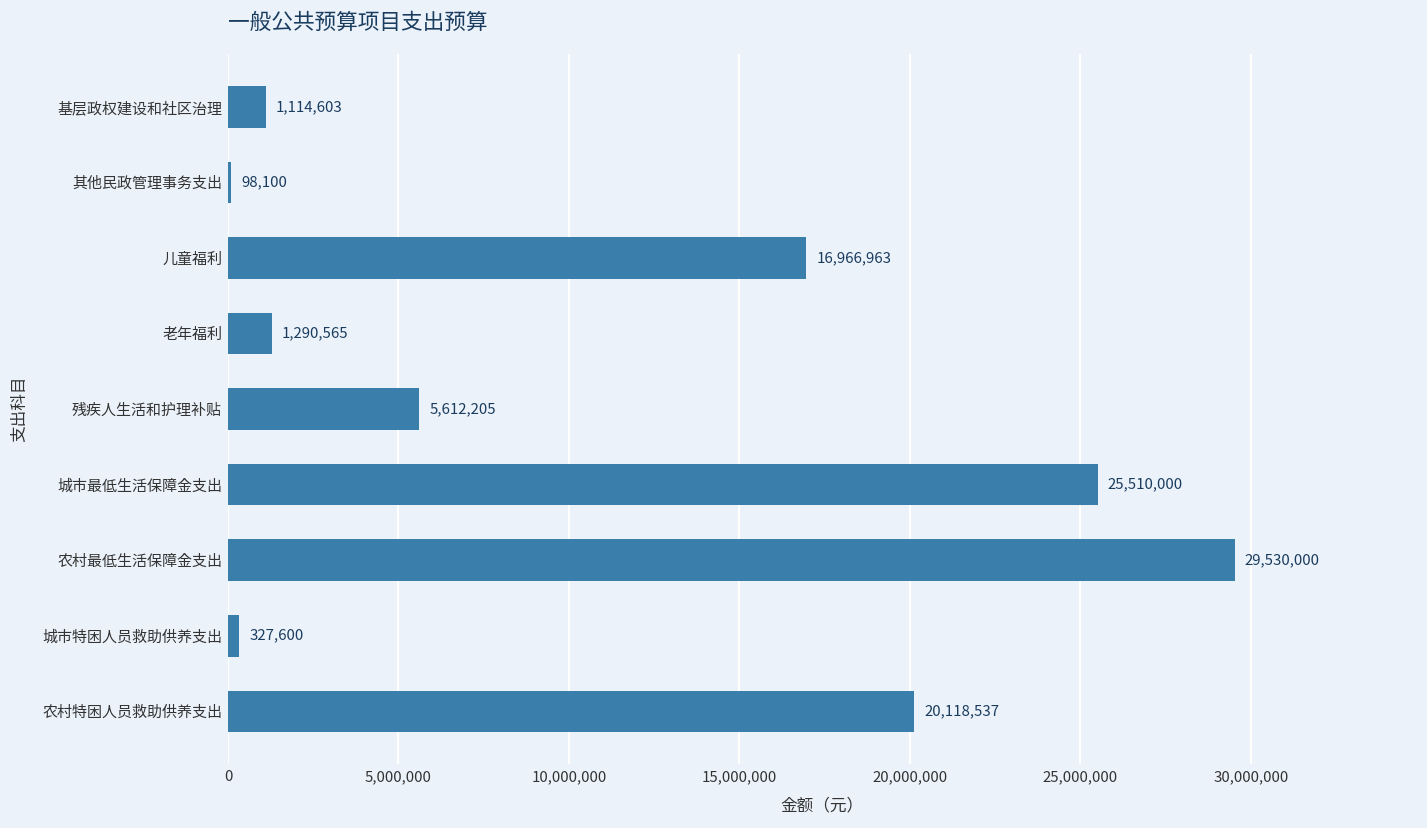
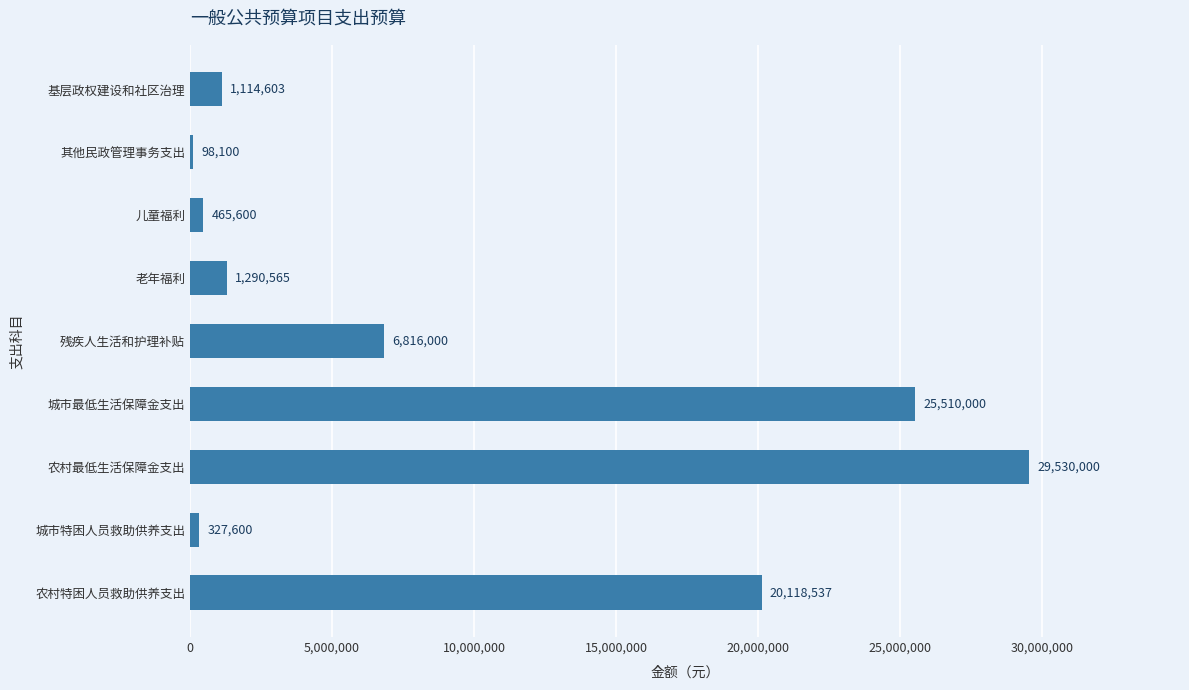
儿童福利: 16,966,963 -> 465,600
残疾人生活和护理补贴: 5,612,205 -> 6,816,000
